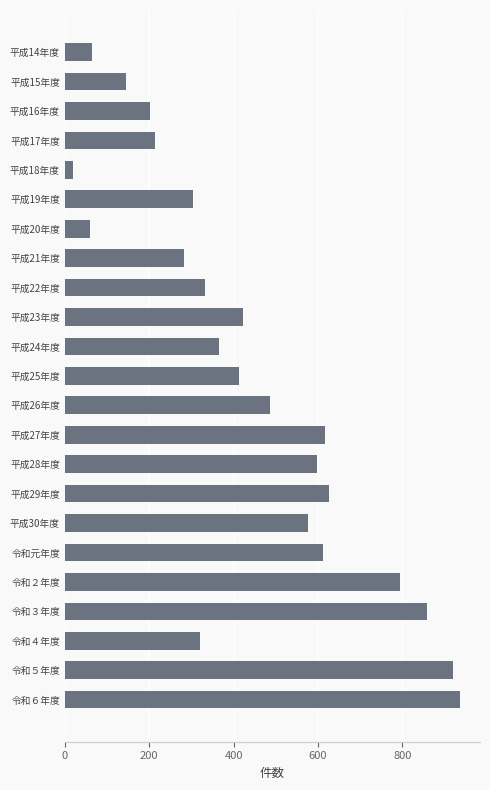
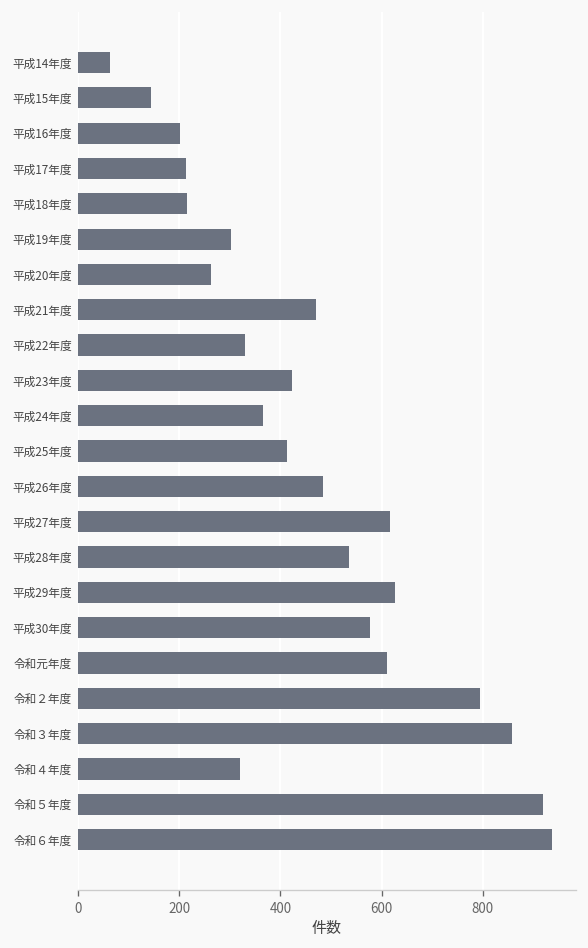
平成18年度: 20 -> 220
平成20年度: 60 -> 260
平成21年度: 280 -> 470
平成28年度: 600 -> 540
